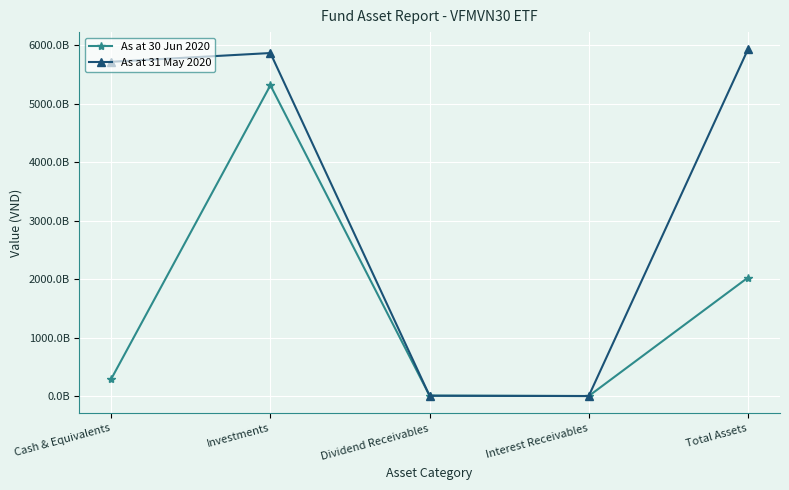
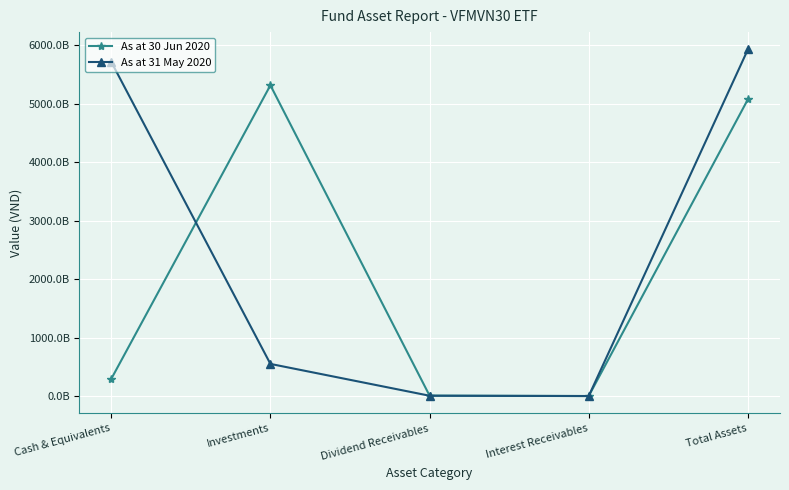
As at 31 May 2020, Investments: 5900000000000 -> 500000000000
As at 30 Jun 2020, Total Assets: 2000000000000 -> 5100000000000
